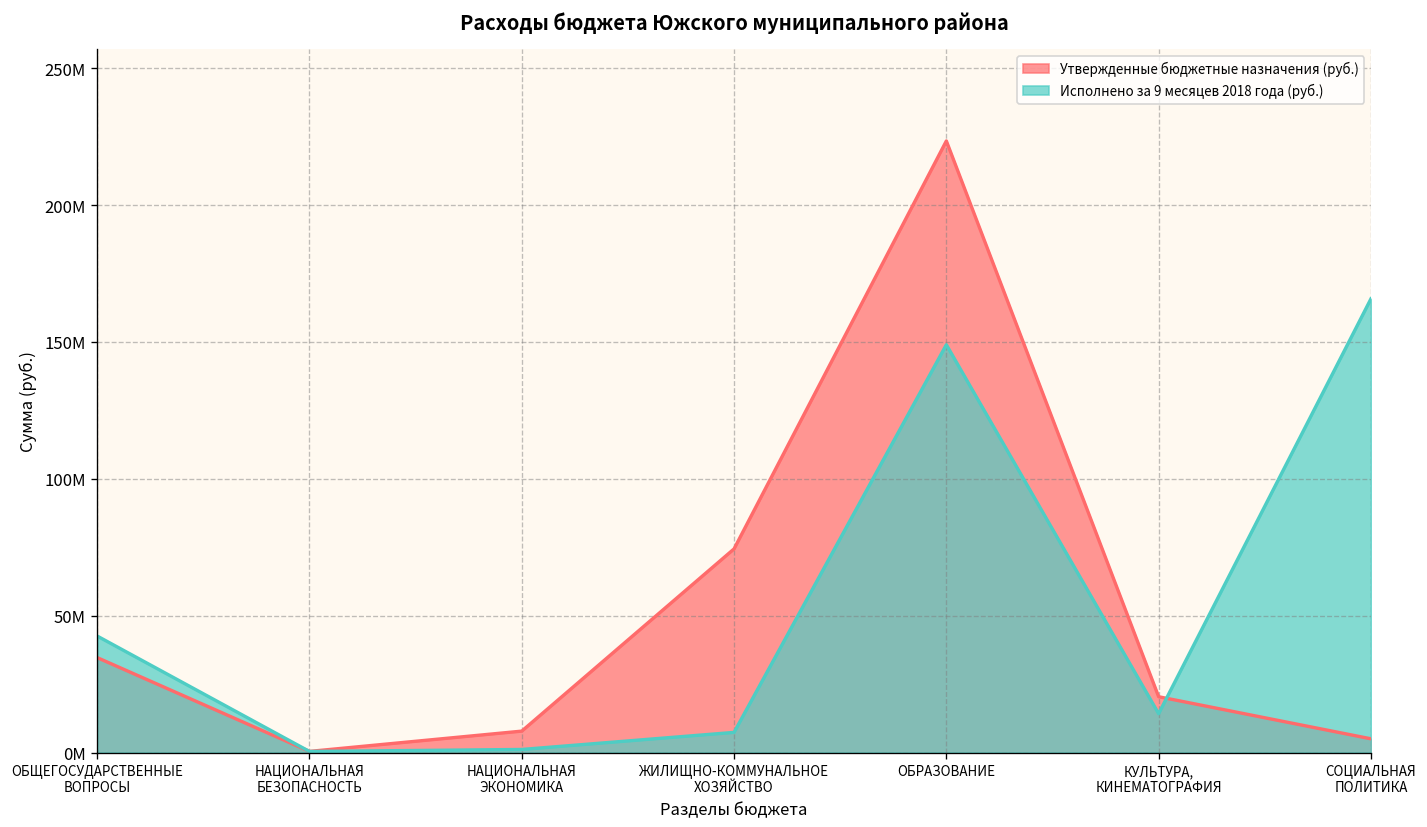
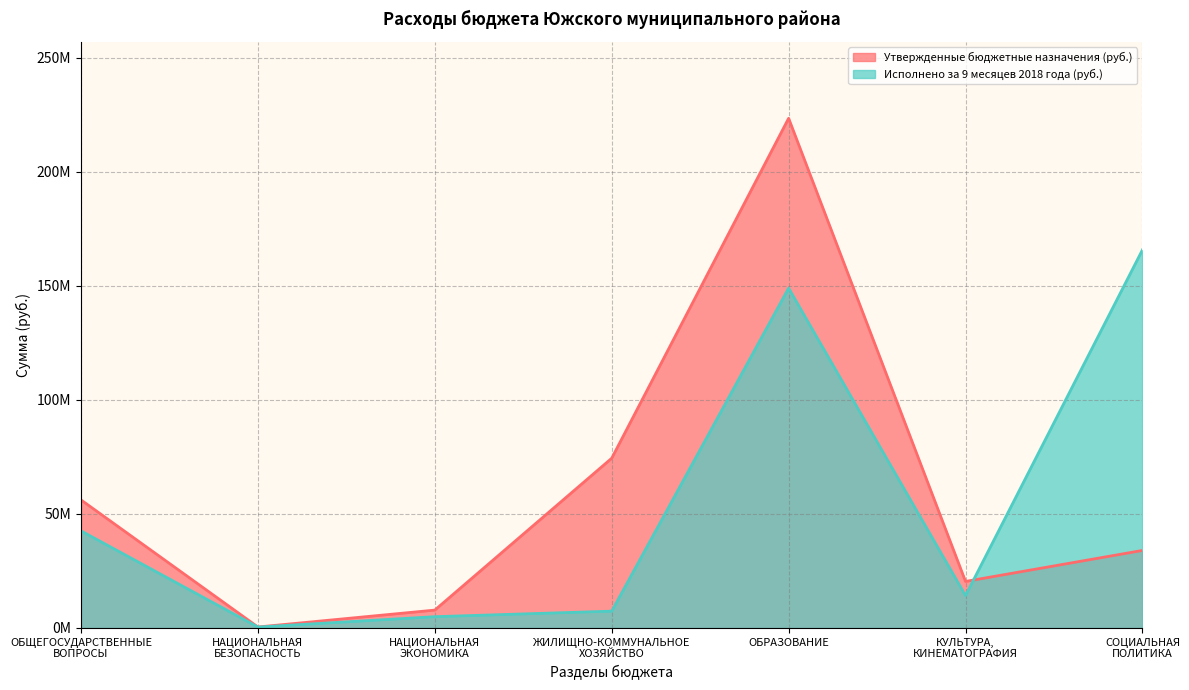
Утвержденные бюджетные назначения (руб.), ОБЩЕГОСУДАРСТВЕННЫЕ ВОПРОСЫ: 35000000 -> 56000000
Исполнено за 9 месяцев 2018 года (руб.), НАЦИОНАЛЬНАЯ ЭКОНОМИКА: 1000000 -> 5000000
Утвержденные бюджетные назначения (руб.), СОЦИАЛЬНАЯ ПОЛИТИКА: 5000000 -> 34000000
